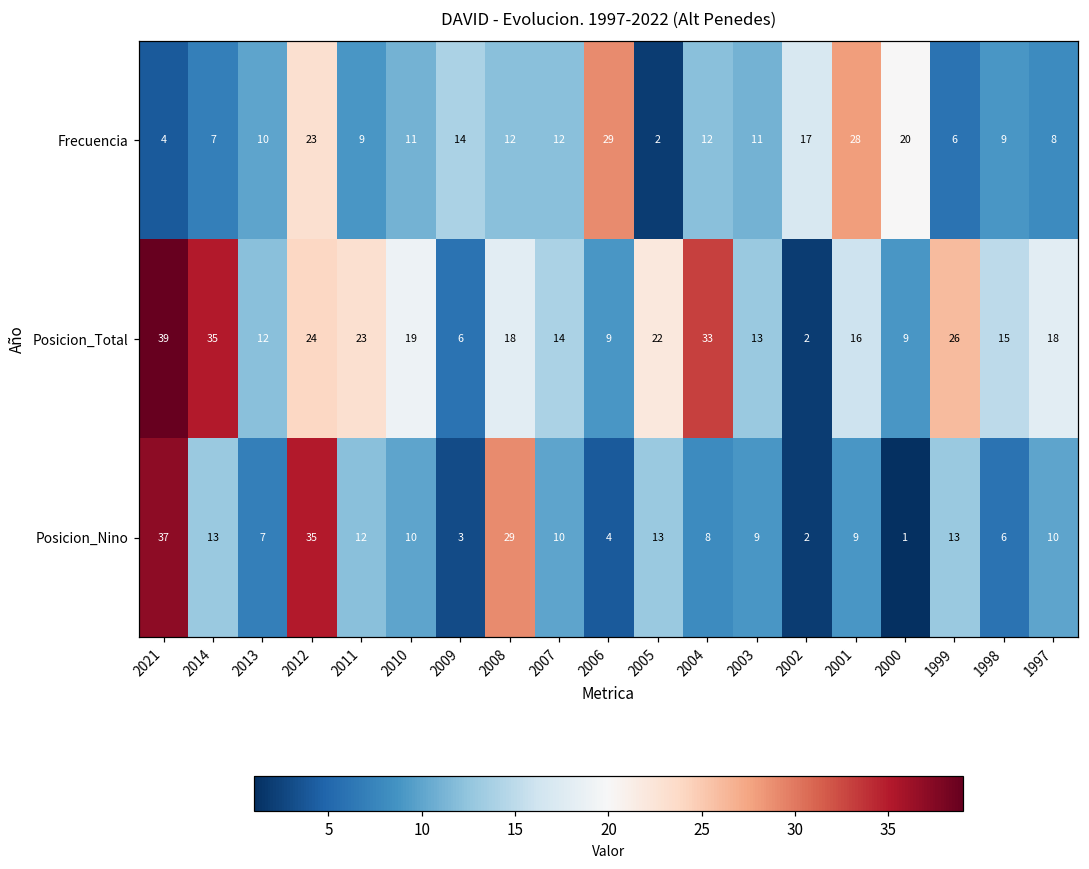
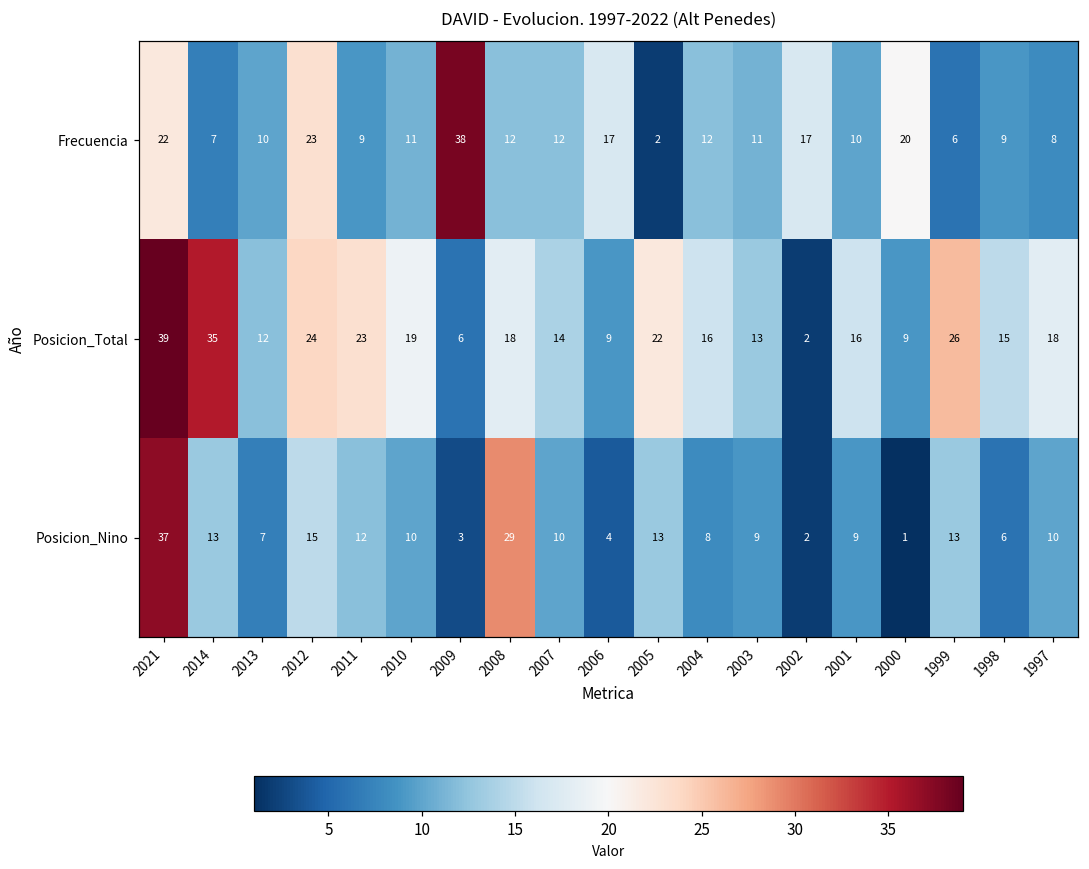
Frecuencia, 2021: 4 -> 22
Frecuencia, 2009: 14 -> 38
Frecuencia, 2006: 29 -> 17
Frecuencia, 2001: 28 -> 10
Posicion_Total, 2004: 33 -> 16
Posicion_Nino, 2012: 35 -> 15
